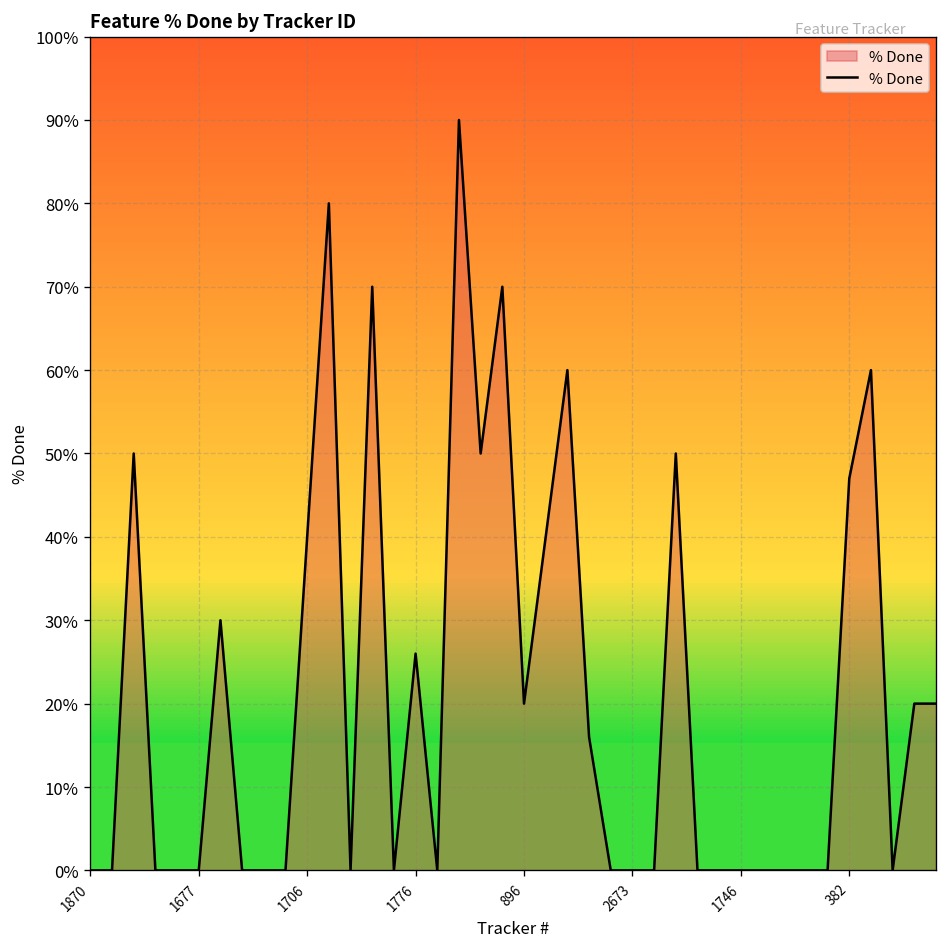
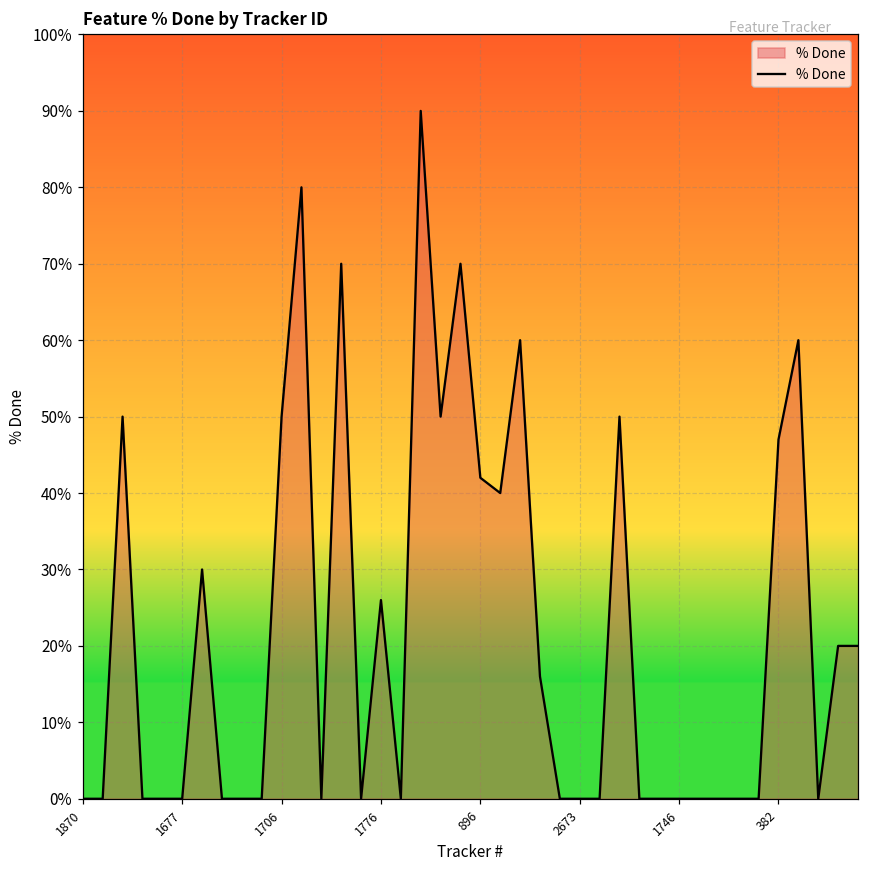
1706: 40% -> 50%
896: 20% -> 42%
